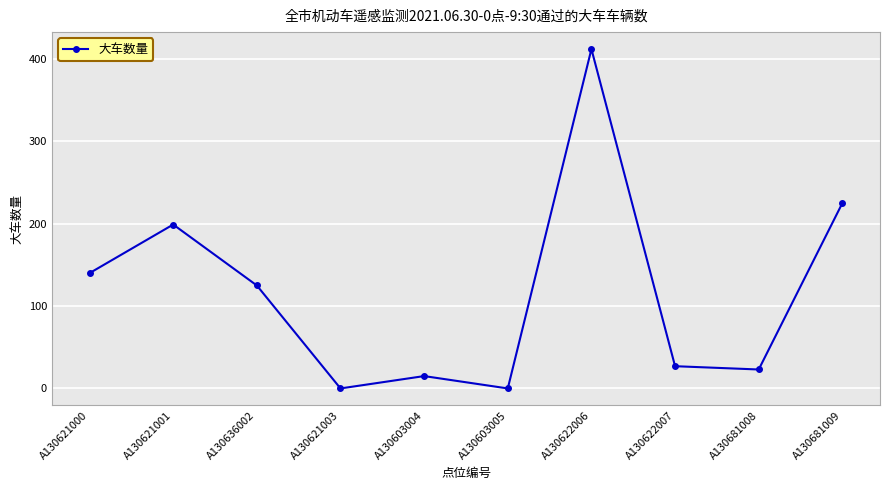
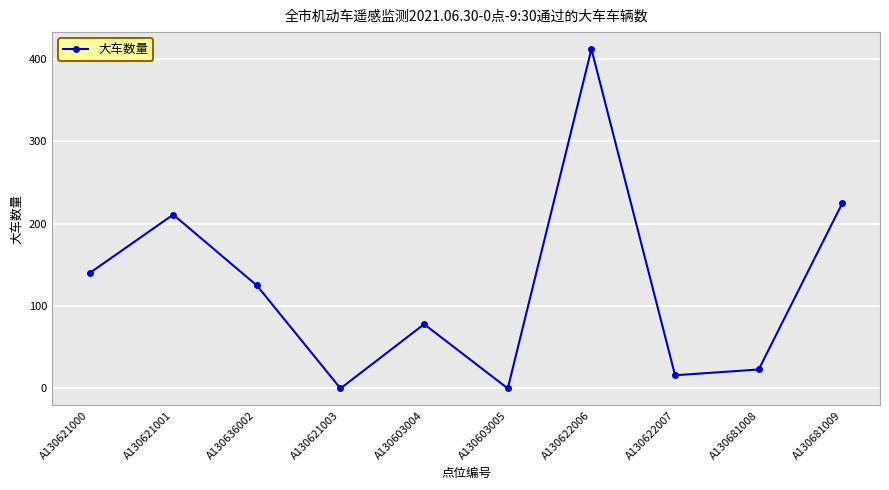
A130621001: 200 -> 210
A130603004: 20 -> 80
A130622007: 30 -> 20
